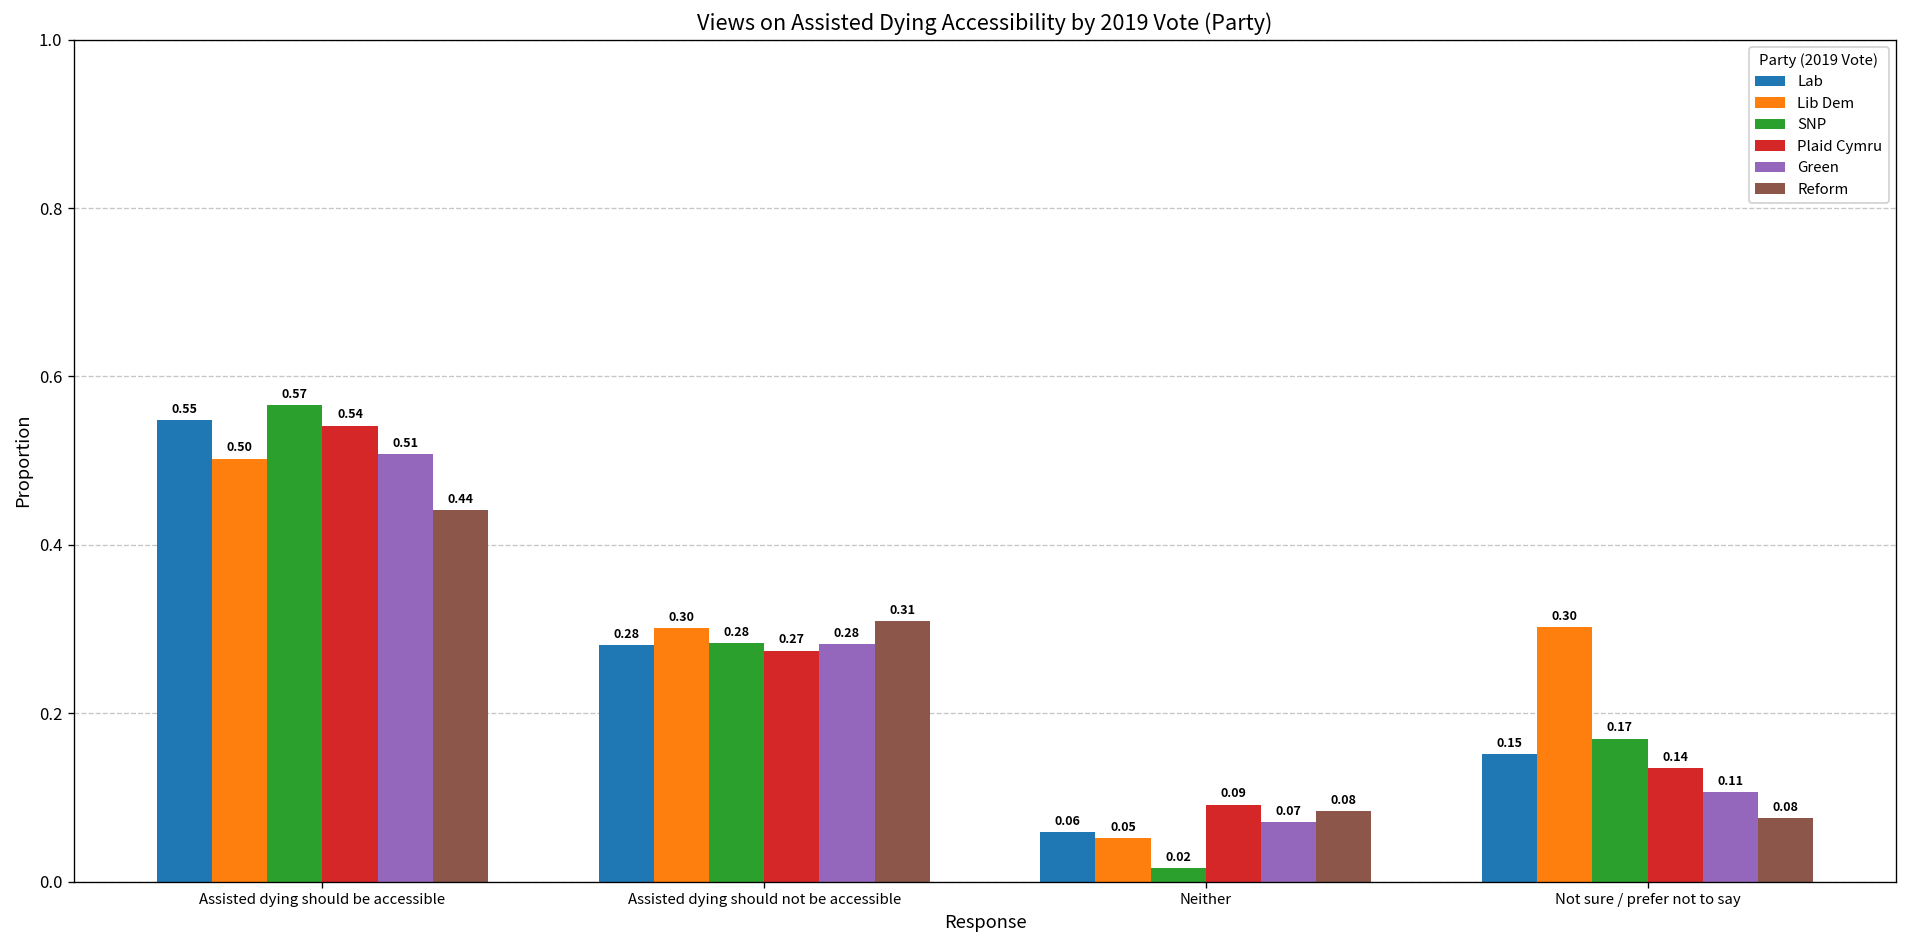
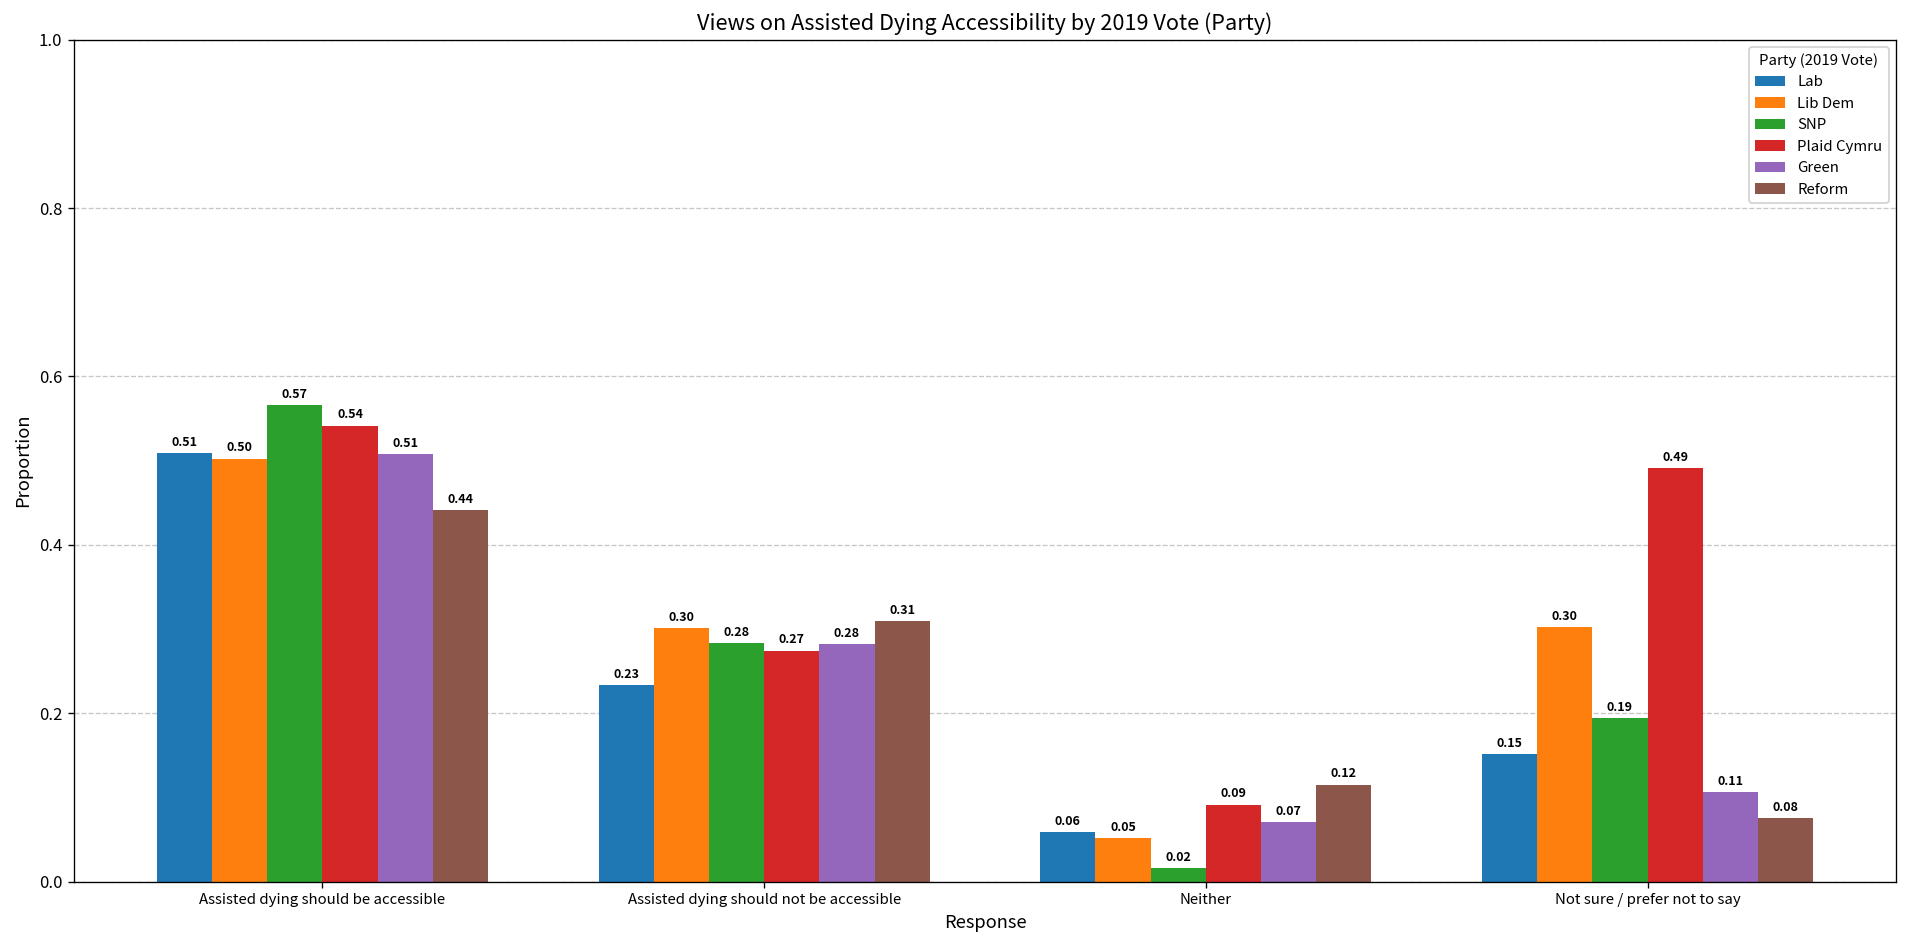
Lab, Assisted dying should be accessible: 0.55 -> 0.51
Lab, Assisted dying should not be accessible: 0.28 -> 0.23
Reform, Neither: 0.08 -> 0.12
SNP, Not sure / prefer not to say: 0.17 -> 0.19
Plaid Cymru, Not sure / prefer not to say: 0.14 -> 0.49
